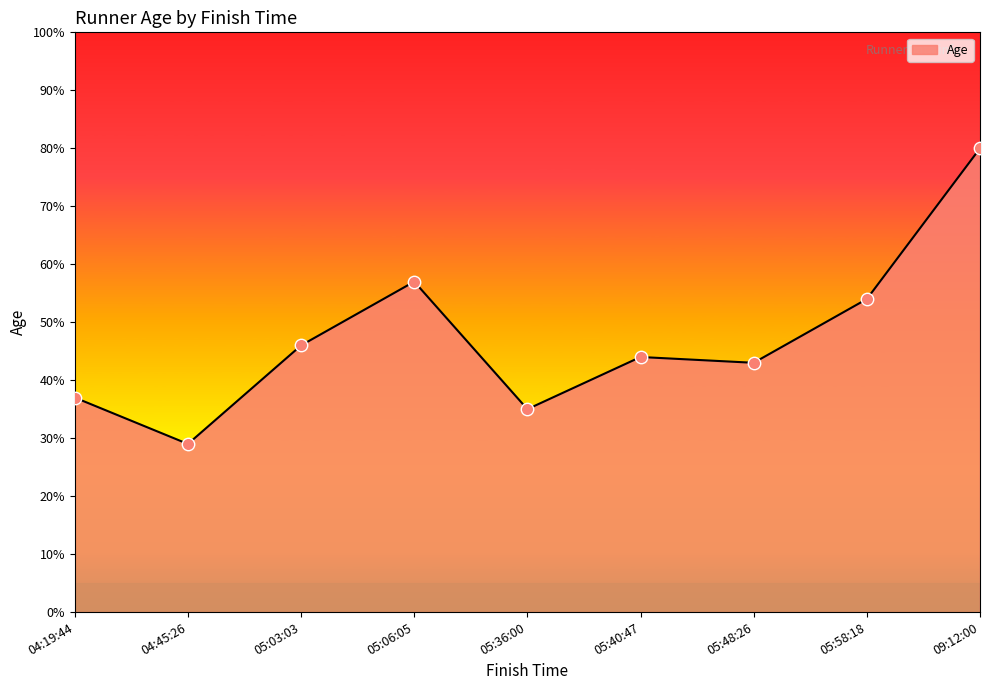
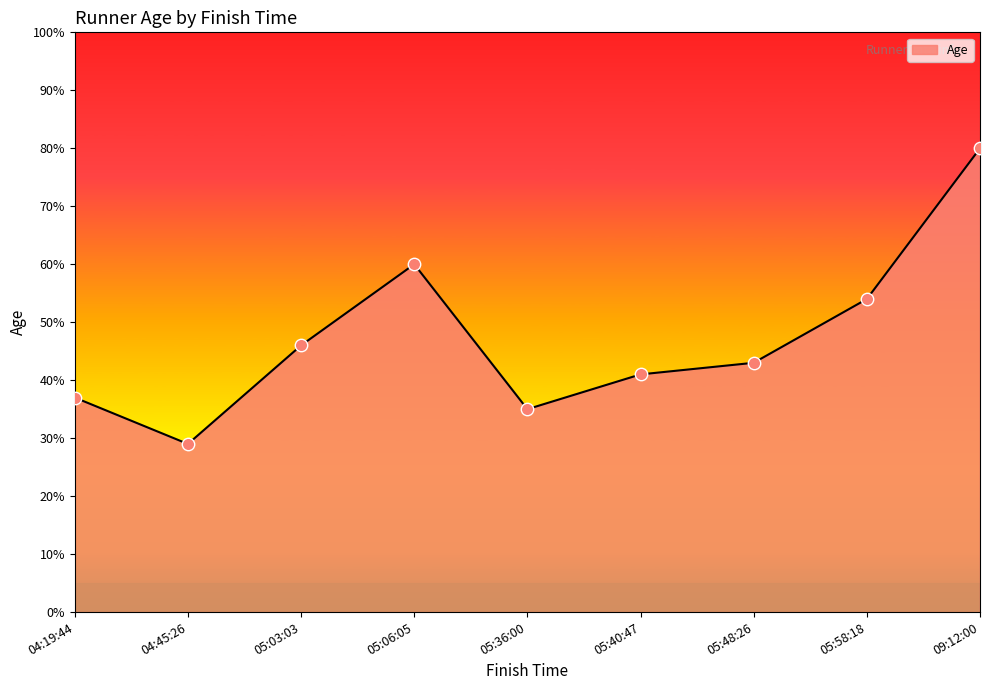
05:06:05: 57% -> 60%
05:40:47: 44% -> 41%
